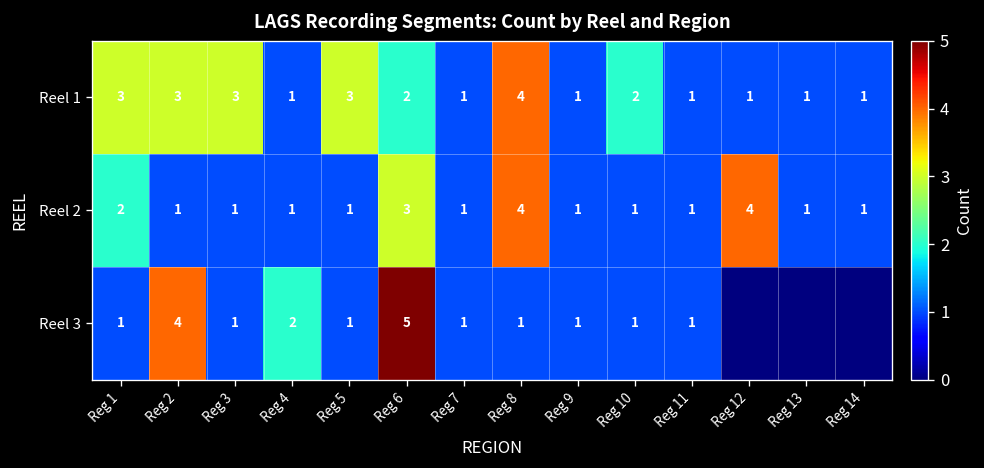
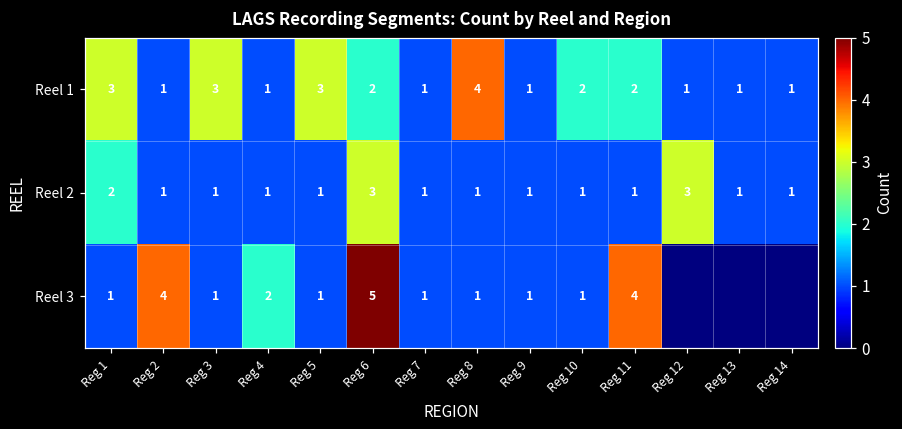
Reel 1, Reg 2: 3 -> 1
Reel 1, Reg 11: 1 -> 2
Reel 2, Reg 8: 4 -> 1
Reel 2, Reg 12: 4 -> 3
Reel 3, Reg 11: 1 -> 4
